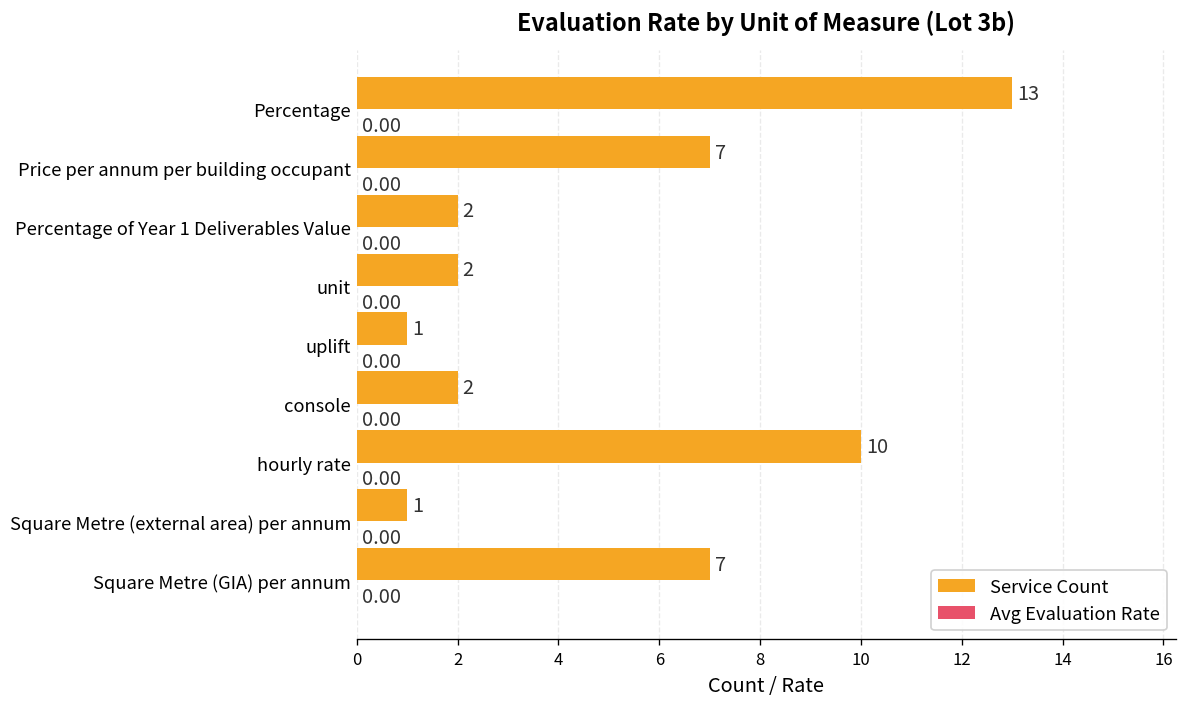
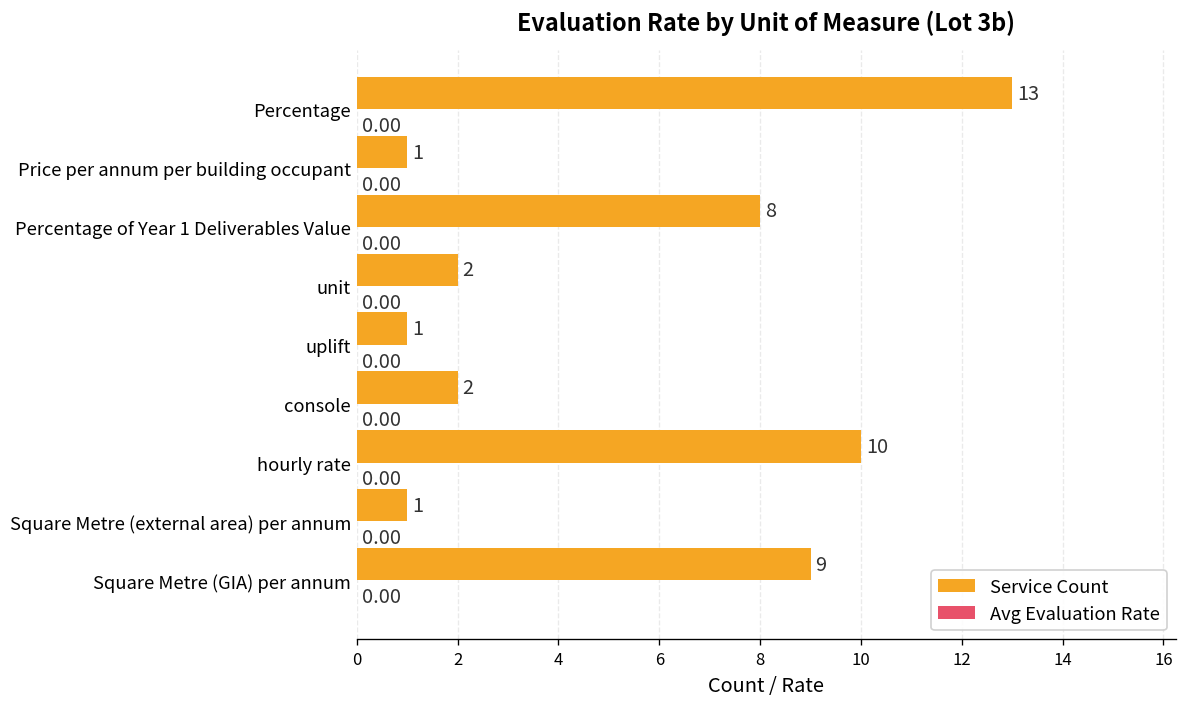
Service Count, Price per annum per building occupant: 7 -> 1
Service Count, Percentage of Year 1 Deliverables Value: 2 -> 8
Service Count, Square Metre (GIA) per annum: 7 -> 9
